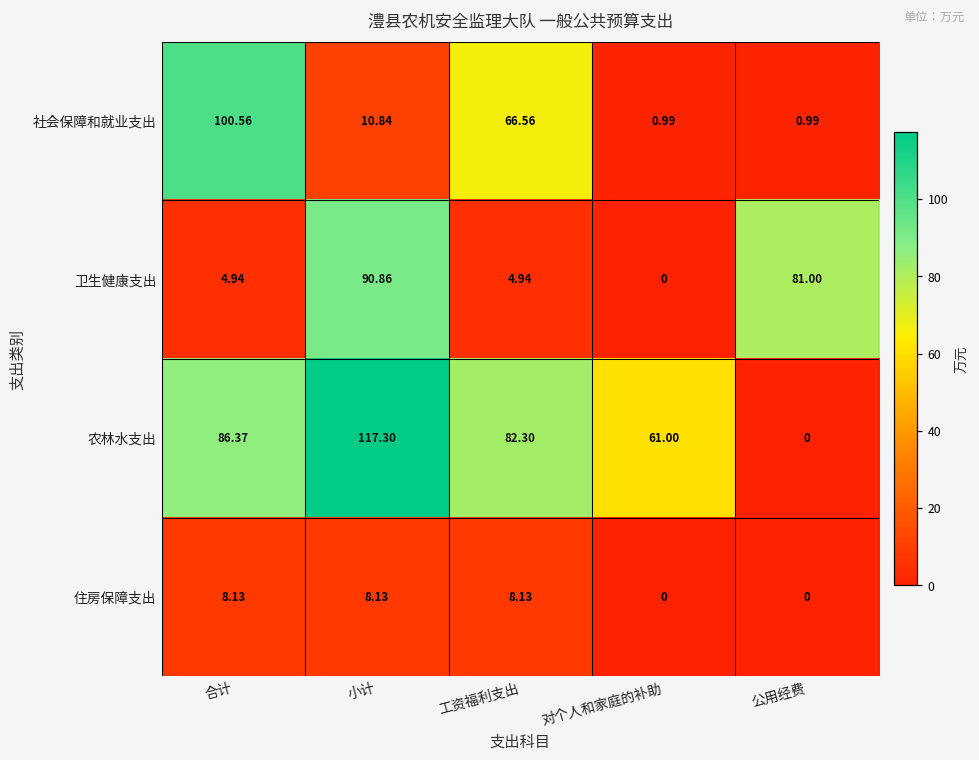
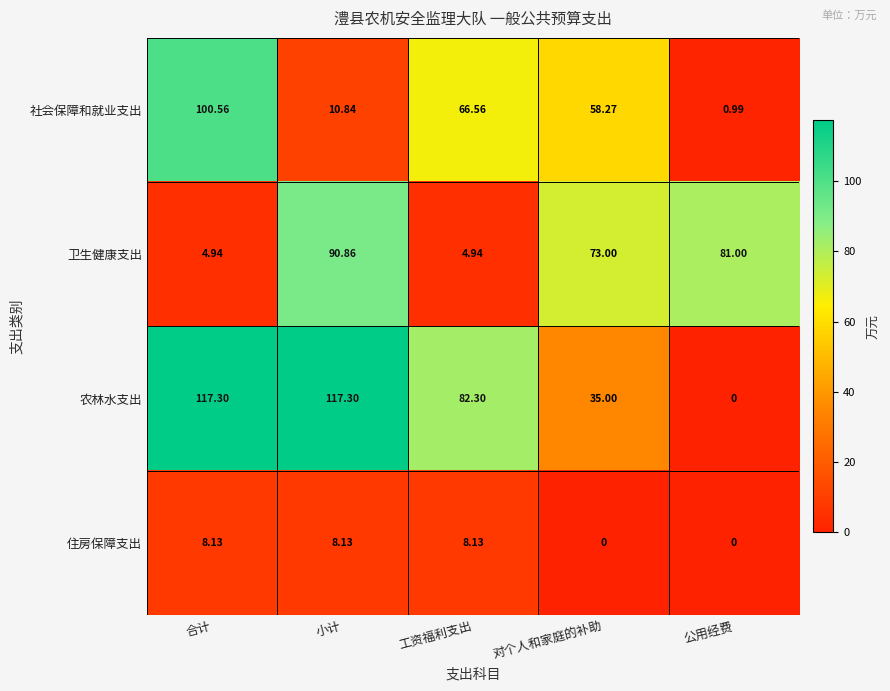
社会保障和就业支出, 对个人和家庭的补助: 0.99 -> 58.27
卫生健康支出, 对个人和家庭的补助: 0 -> 73.00
农林水支出, 合计: 86.37 -> 117.30
农林水支出, 对个人和家庭的补助: 61.00 -> 35.00
